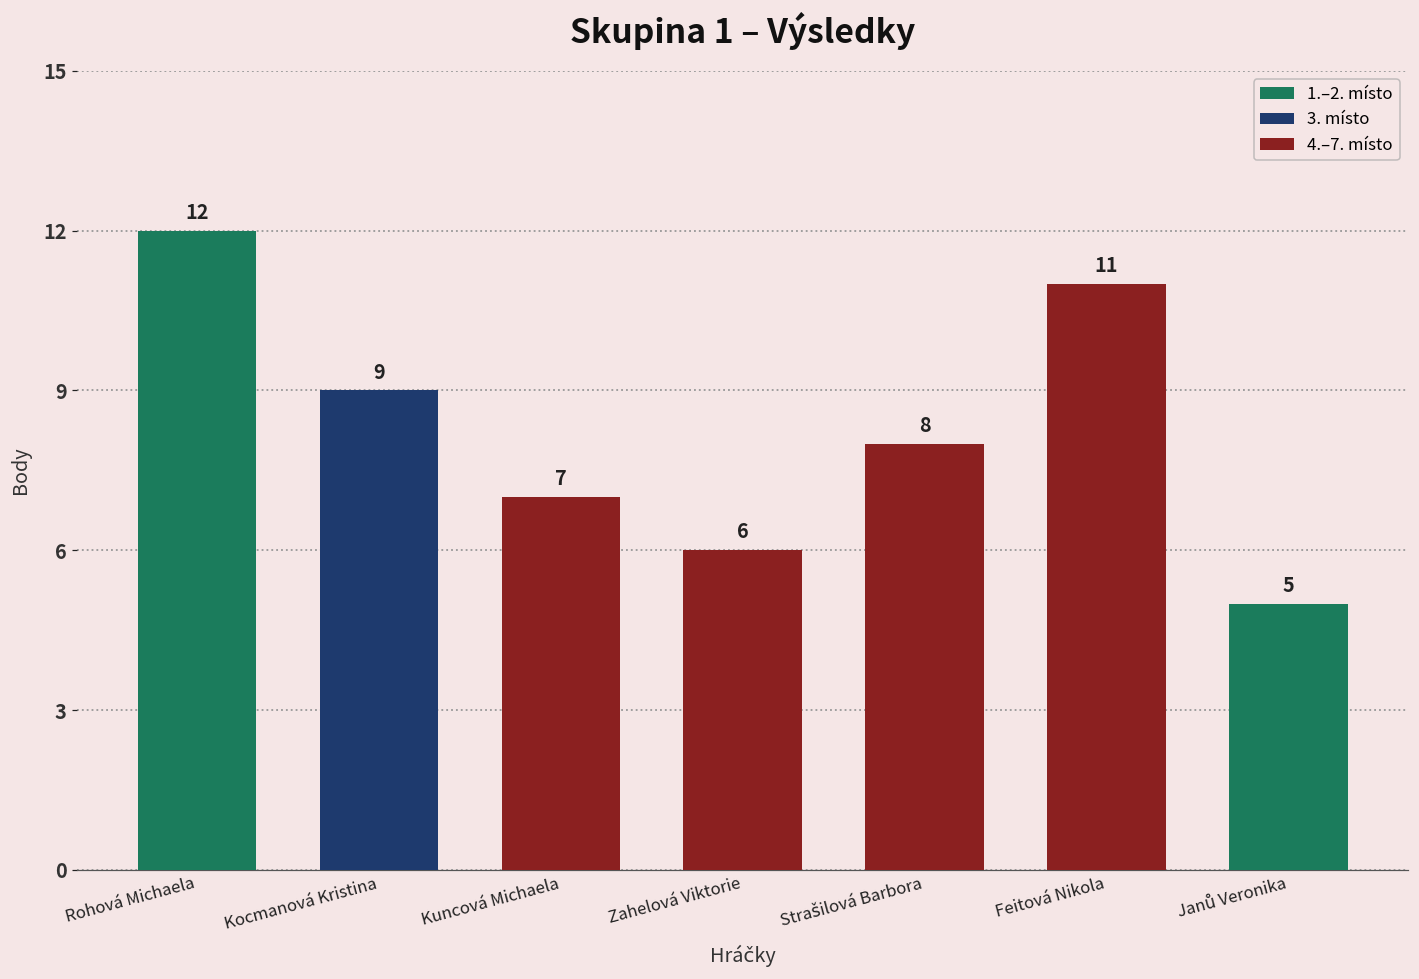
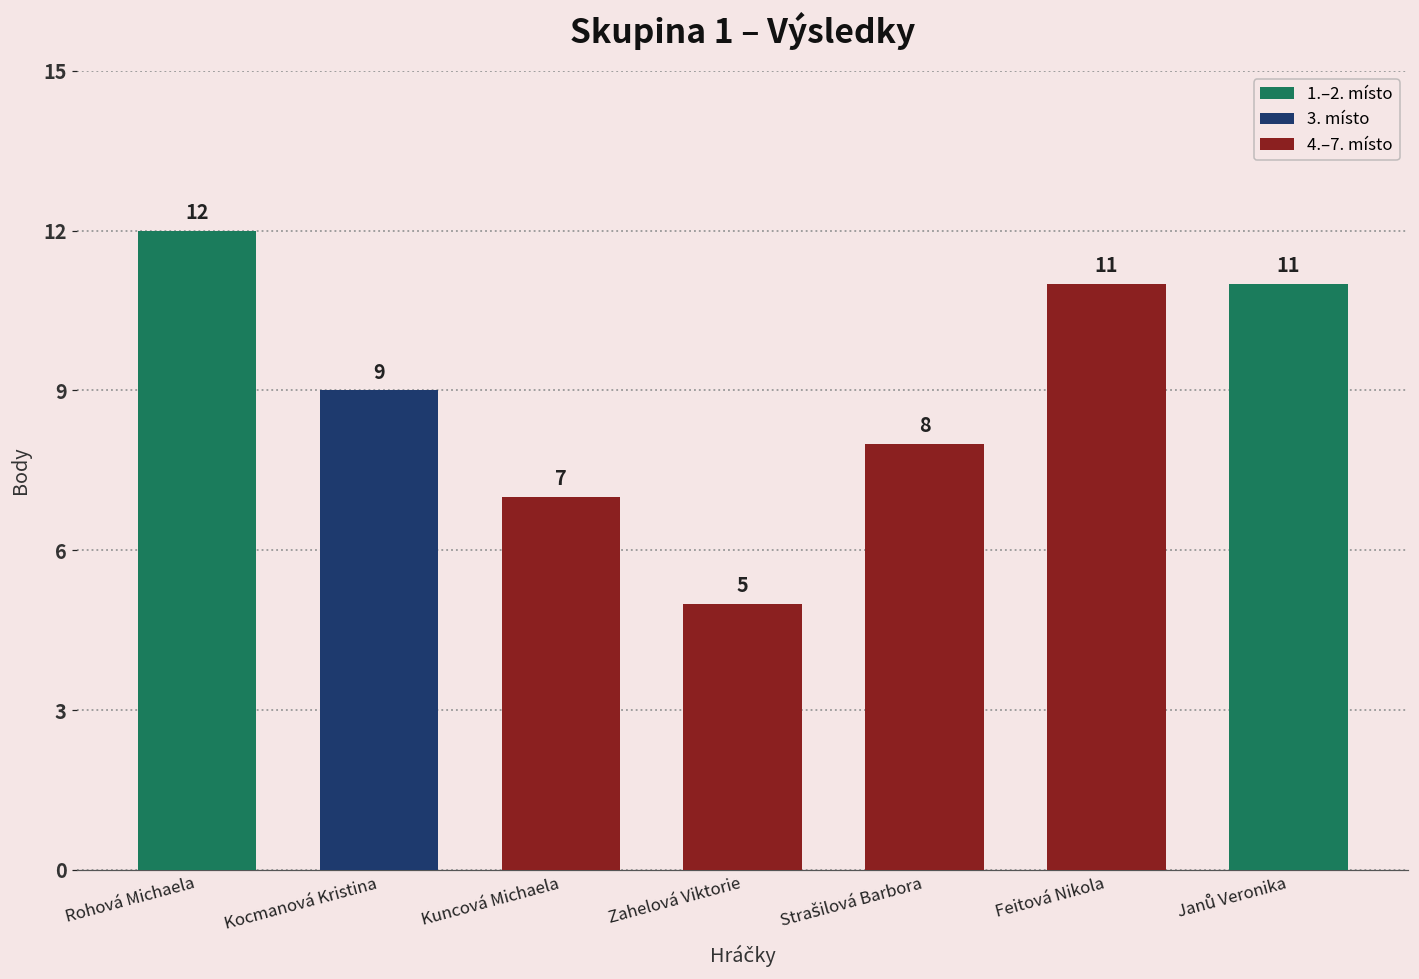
Zahelová Viktorie: 6 -> 5
Janů Veronika: 5 -> 11
